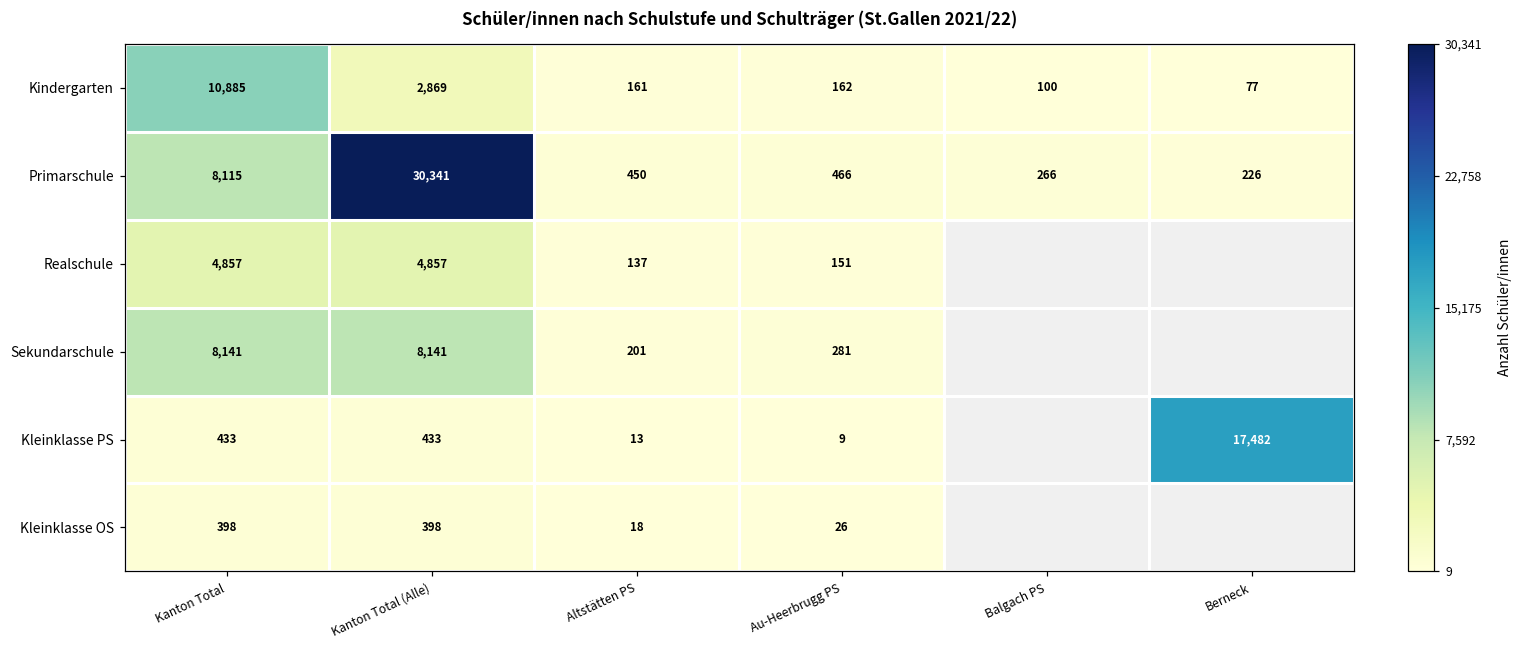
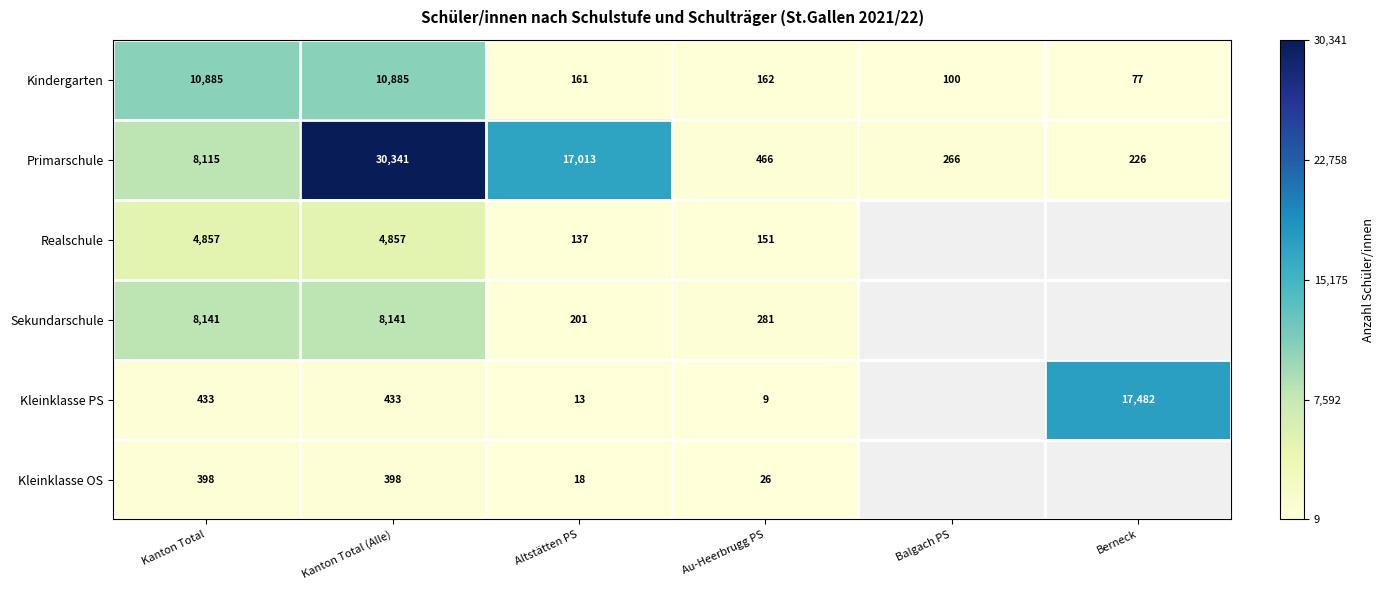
Kindergarten, Kanton Total (Alle): 2,869 -> 10,885
Primarschule, Altstätten PS: 450 -> 17,013
